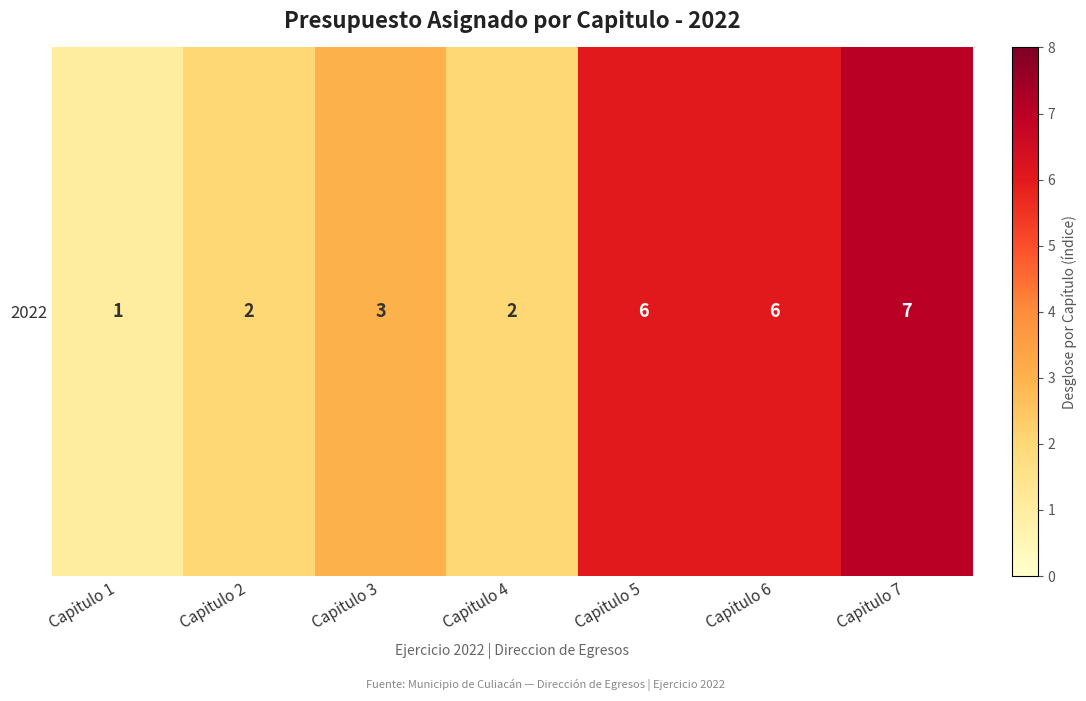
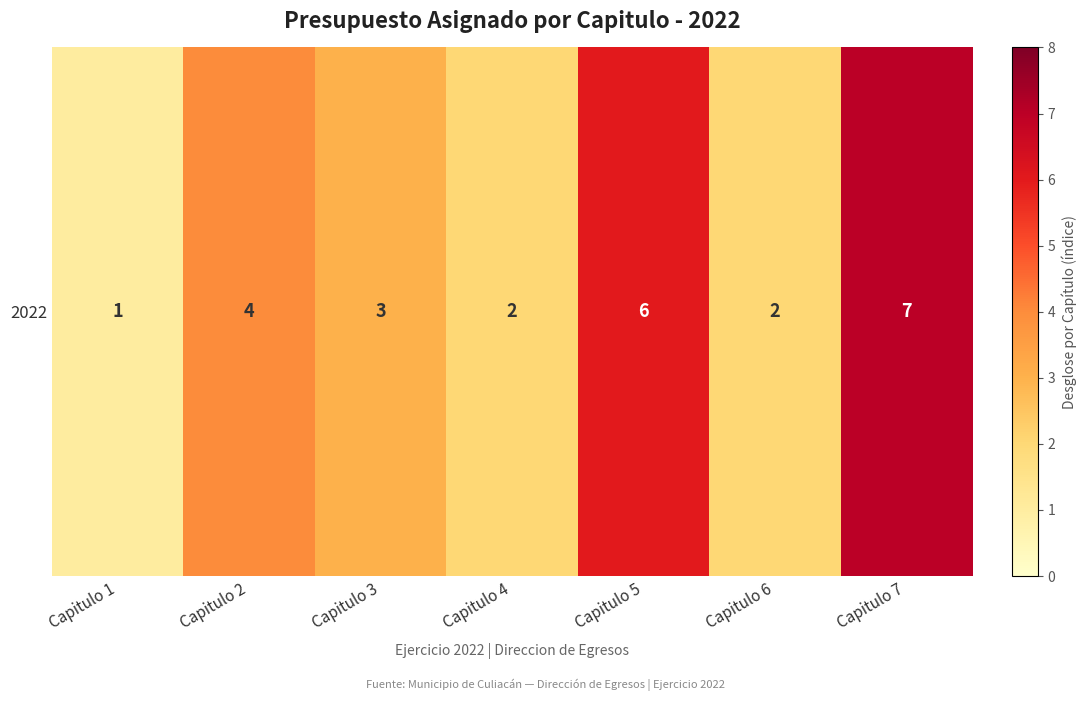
2022, Capitulo 2: 2 -> 4
2022, Capitulo 6: 6 -> 2
